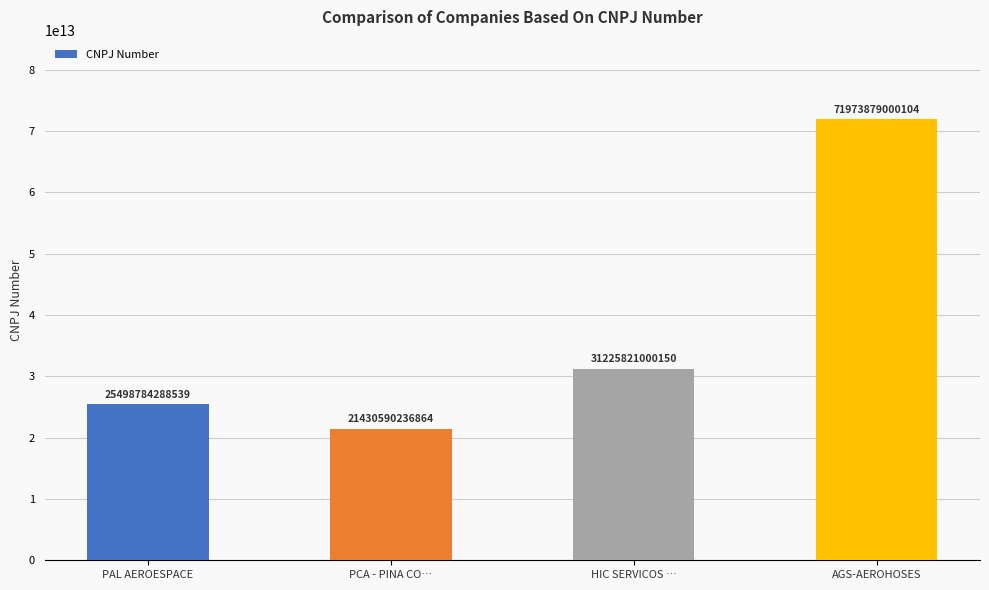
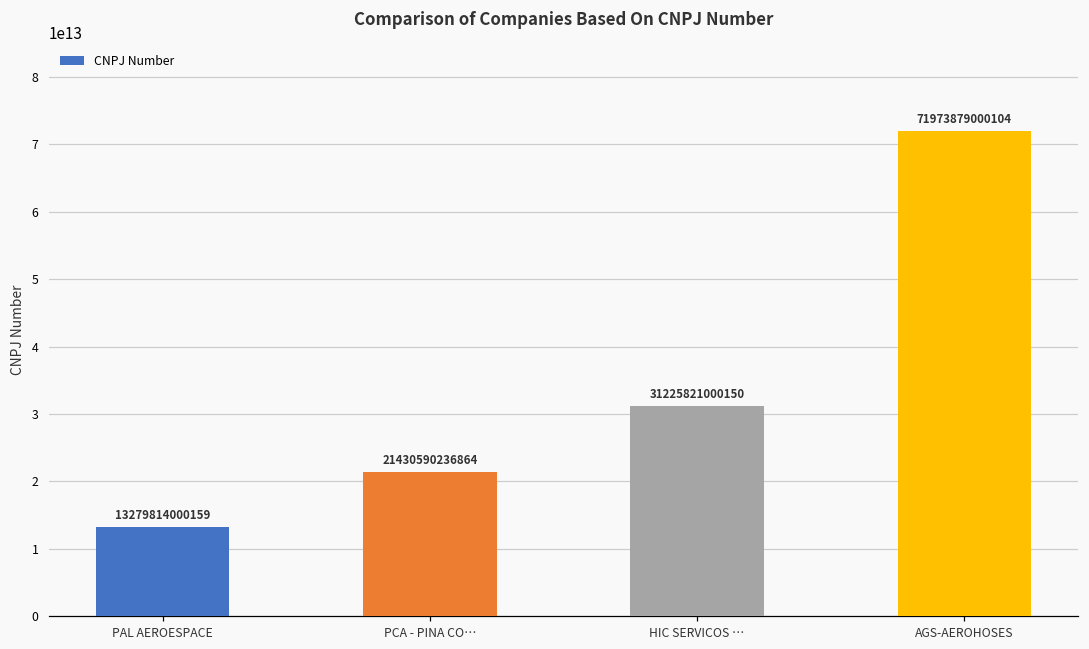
PAL AEROESPACE: 25498784288539 -> 13279814000159
